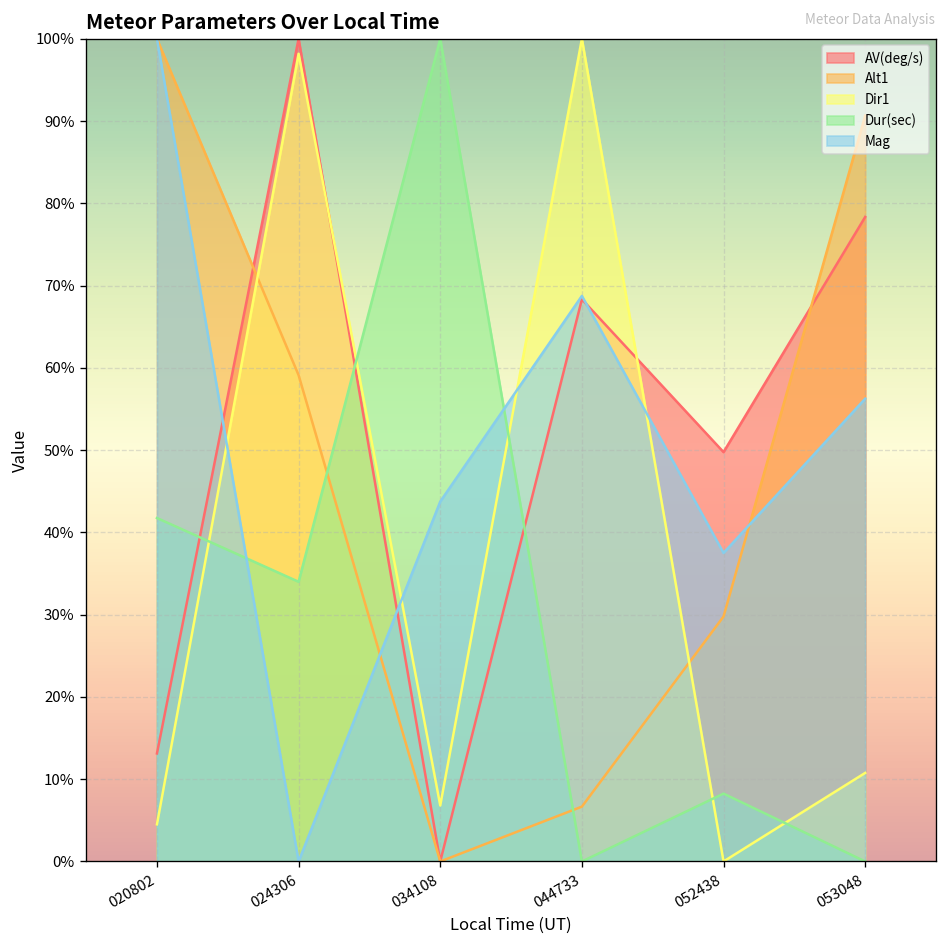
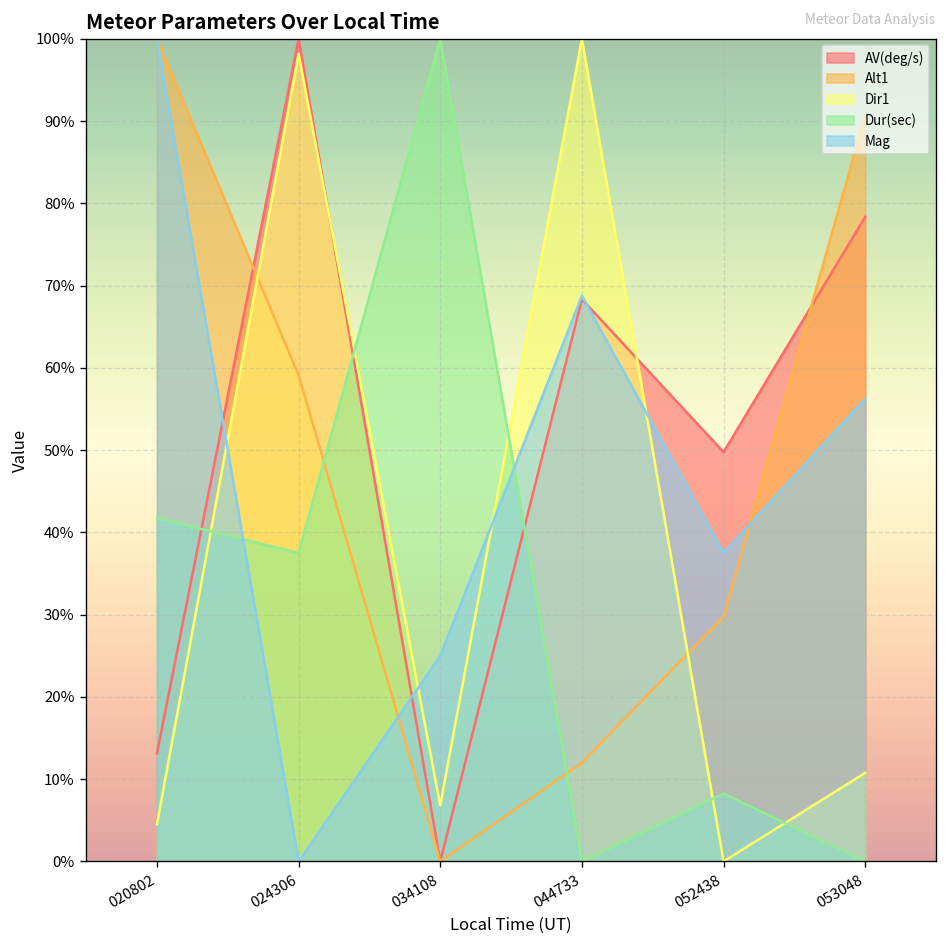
Dur(sec), 024306: 34% -> 37%
Mag, 034108: 44% -> 25%
Alt1, 044733: 7% -> 12%
